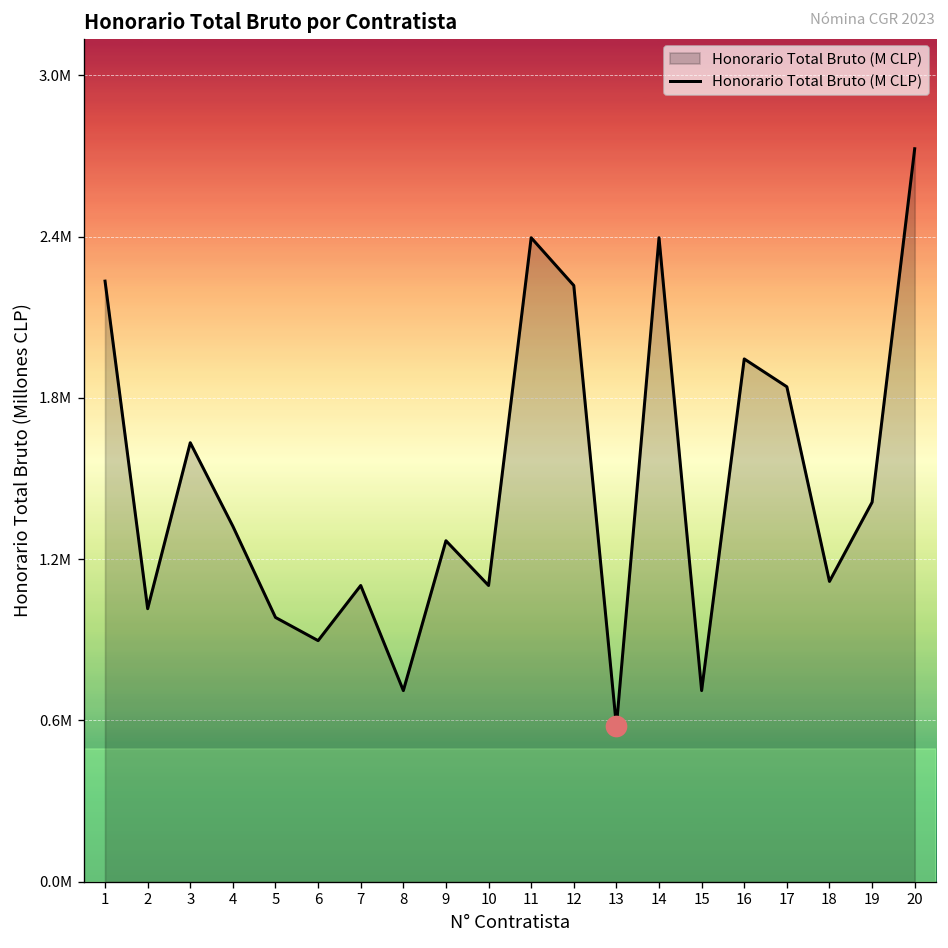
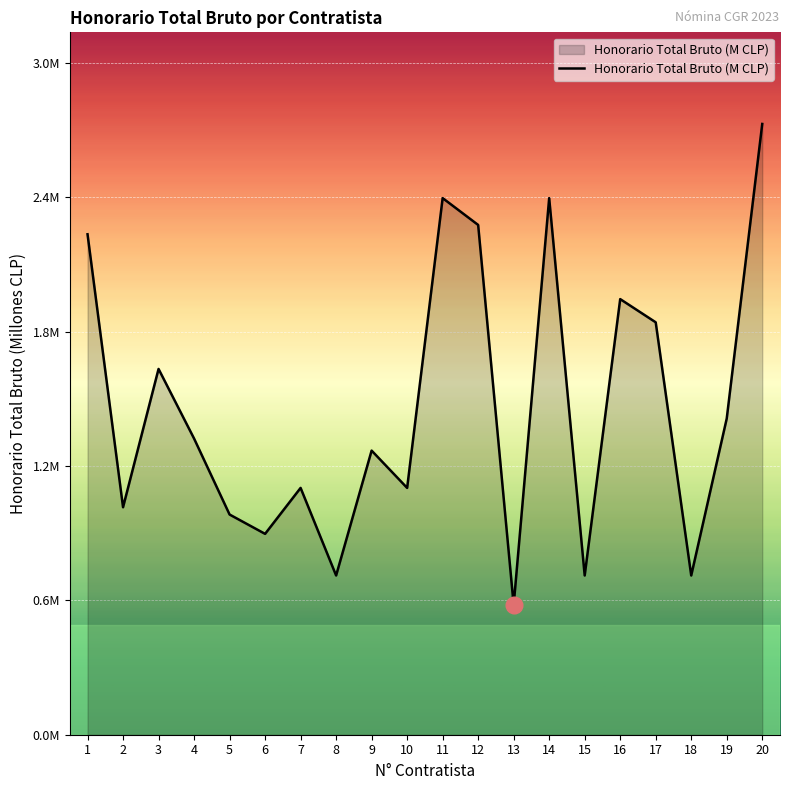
Honorario Total Bruto (M CLP), 12: 2220000 -> 2280000
Honorario Total Bruto (M CLP), 18: 1120000 -> 710000
